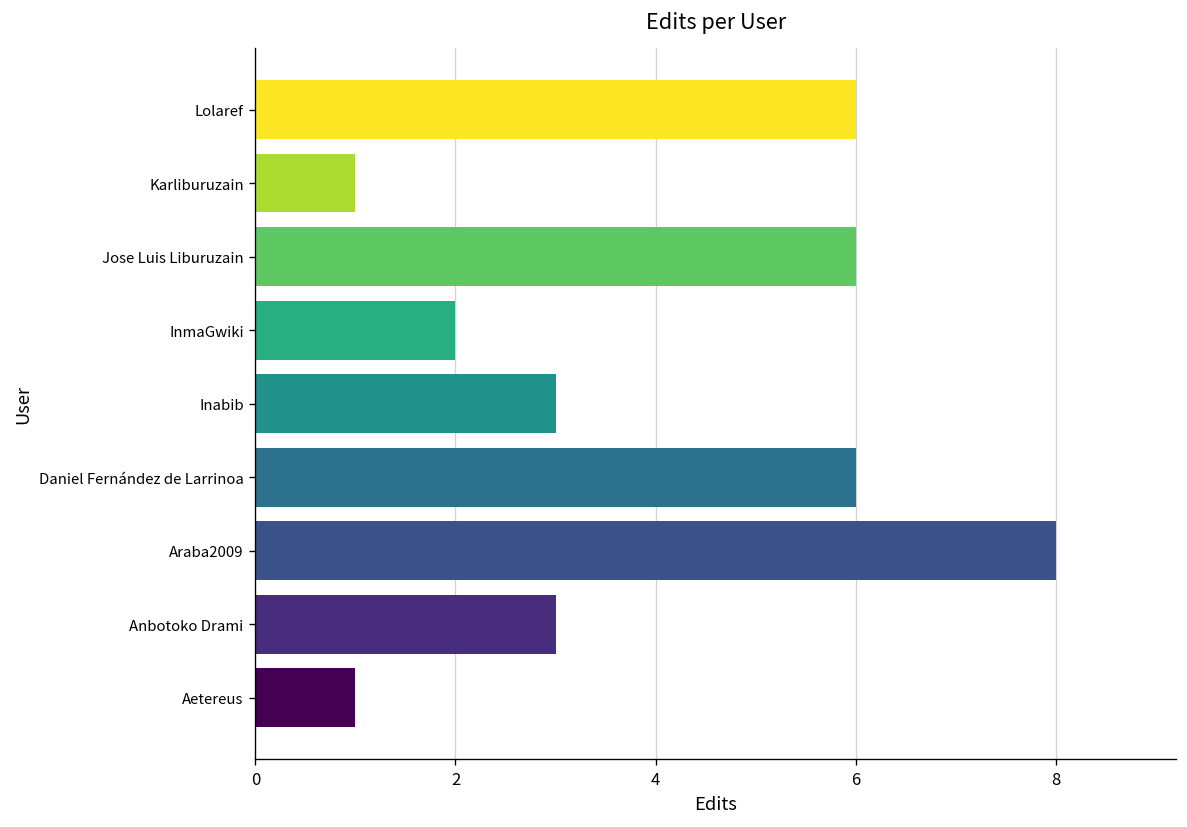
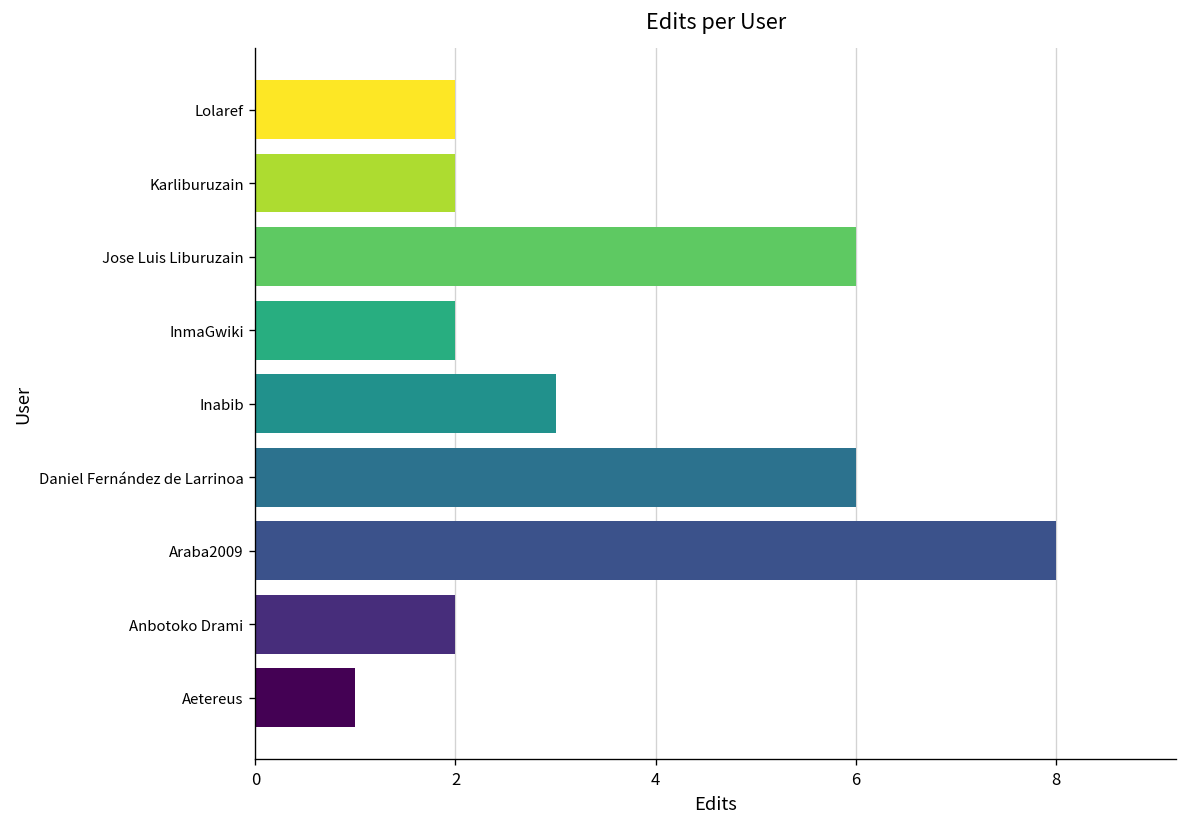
Lolaref: 6 -> 2
Karliburuzain: 1 -> 2
Anbotoko Drami: 3 -> 2
